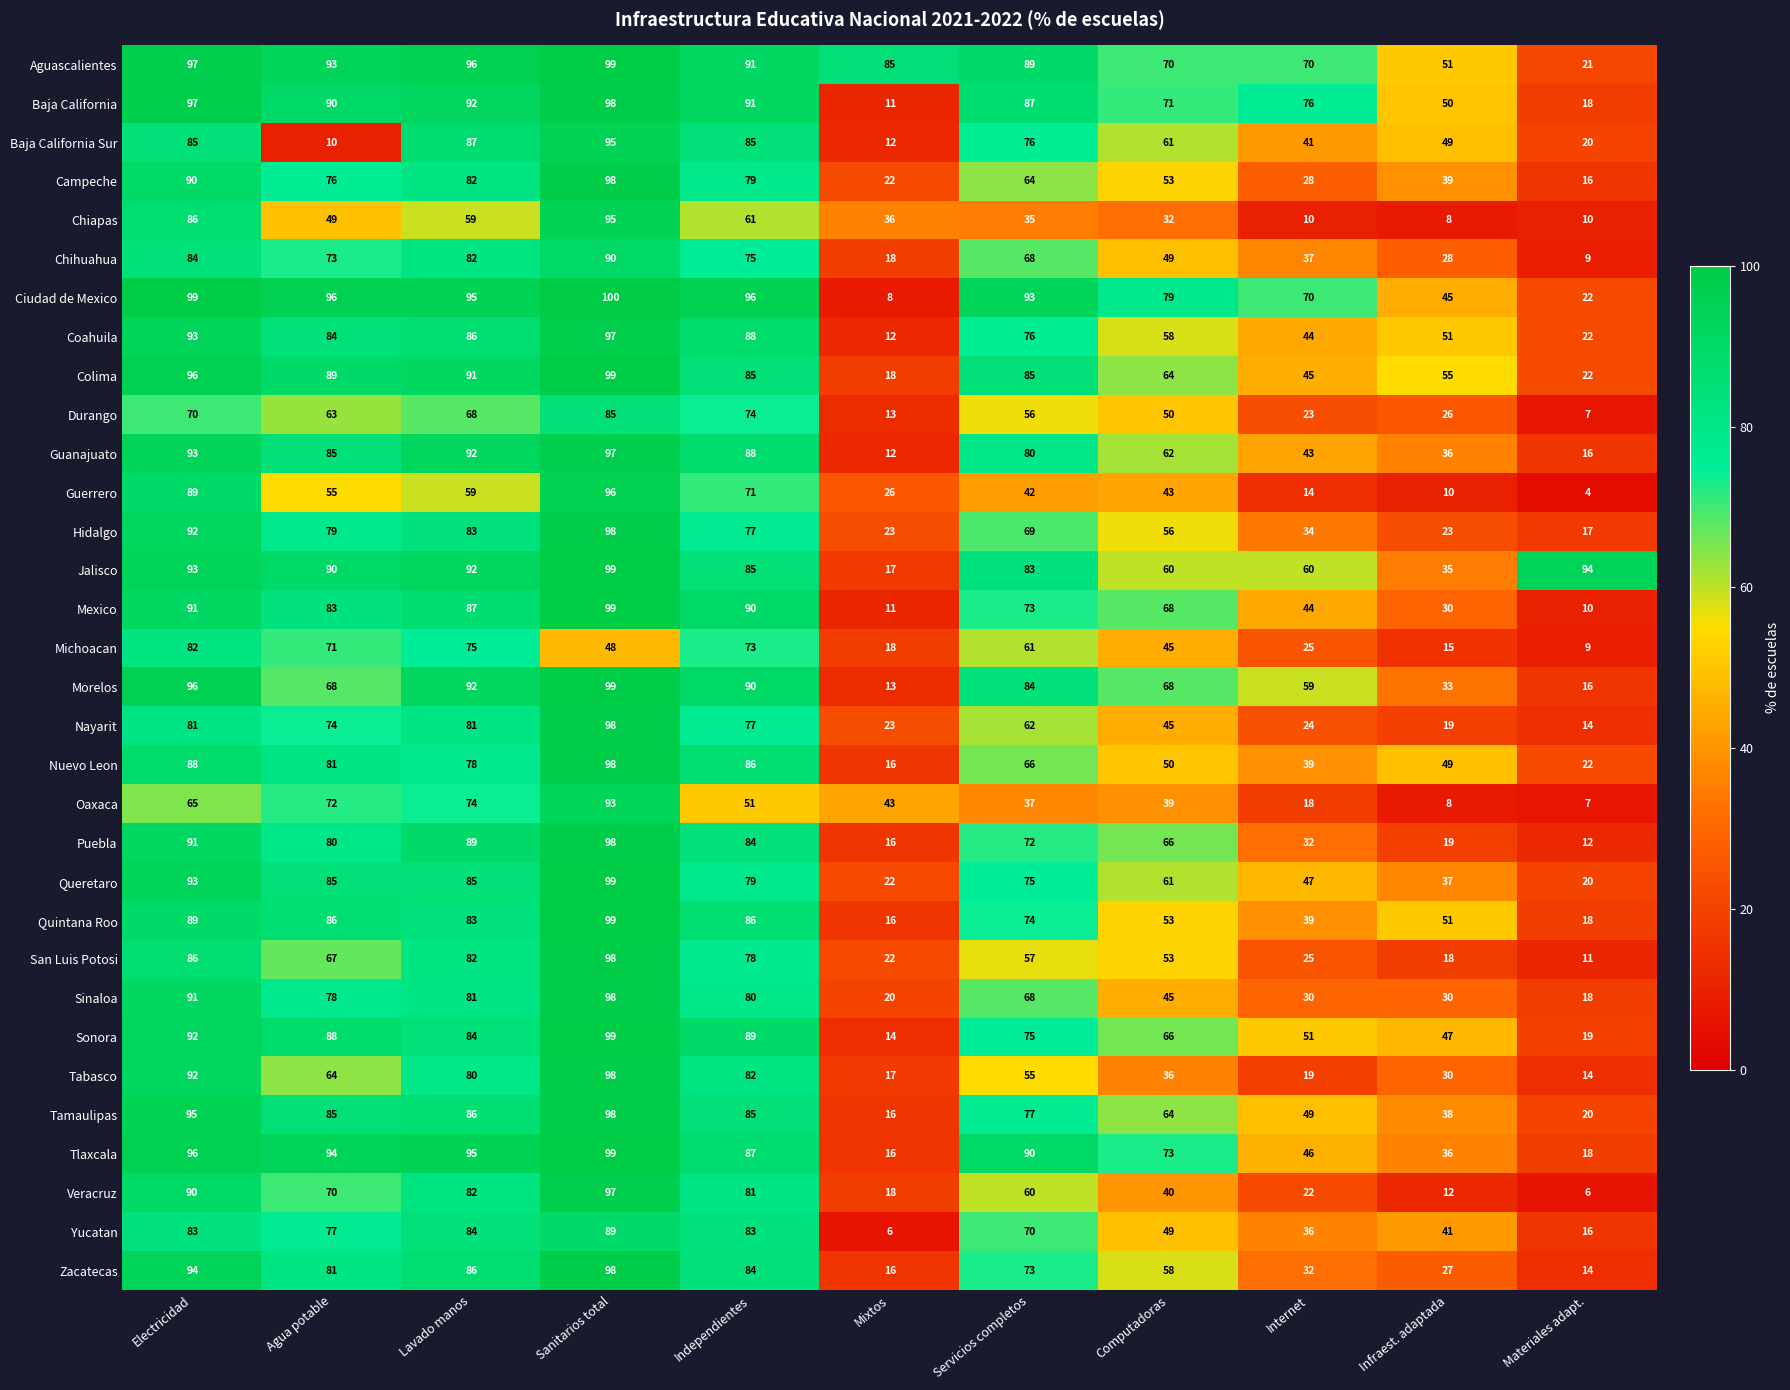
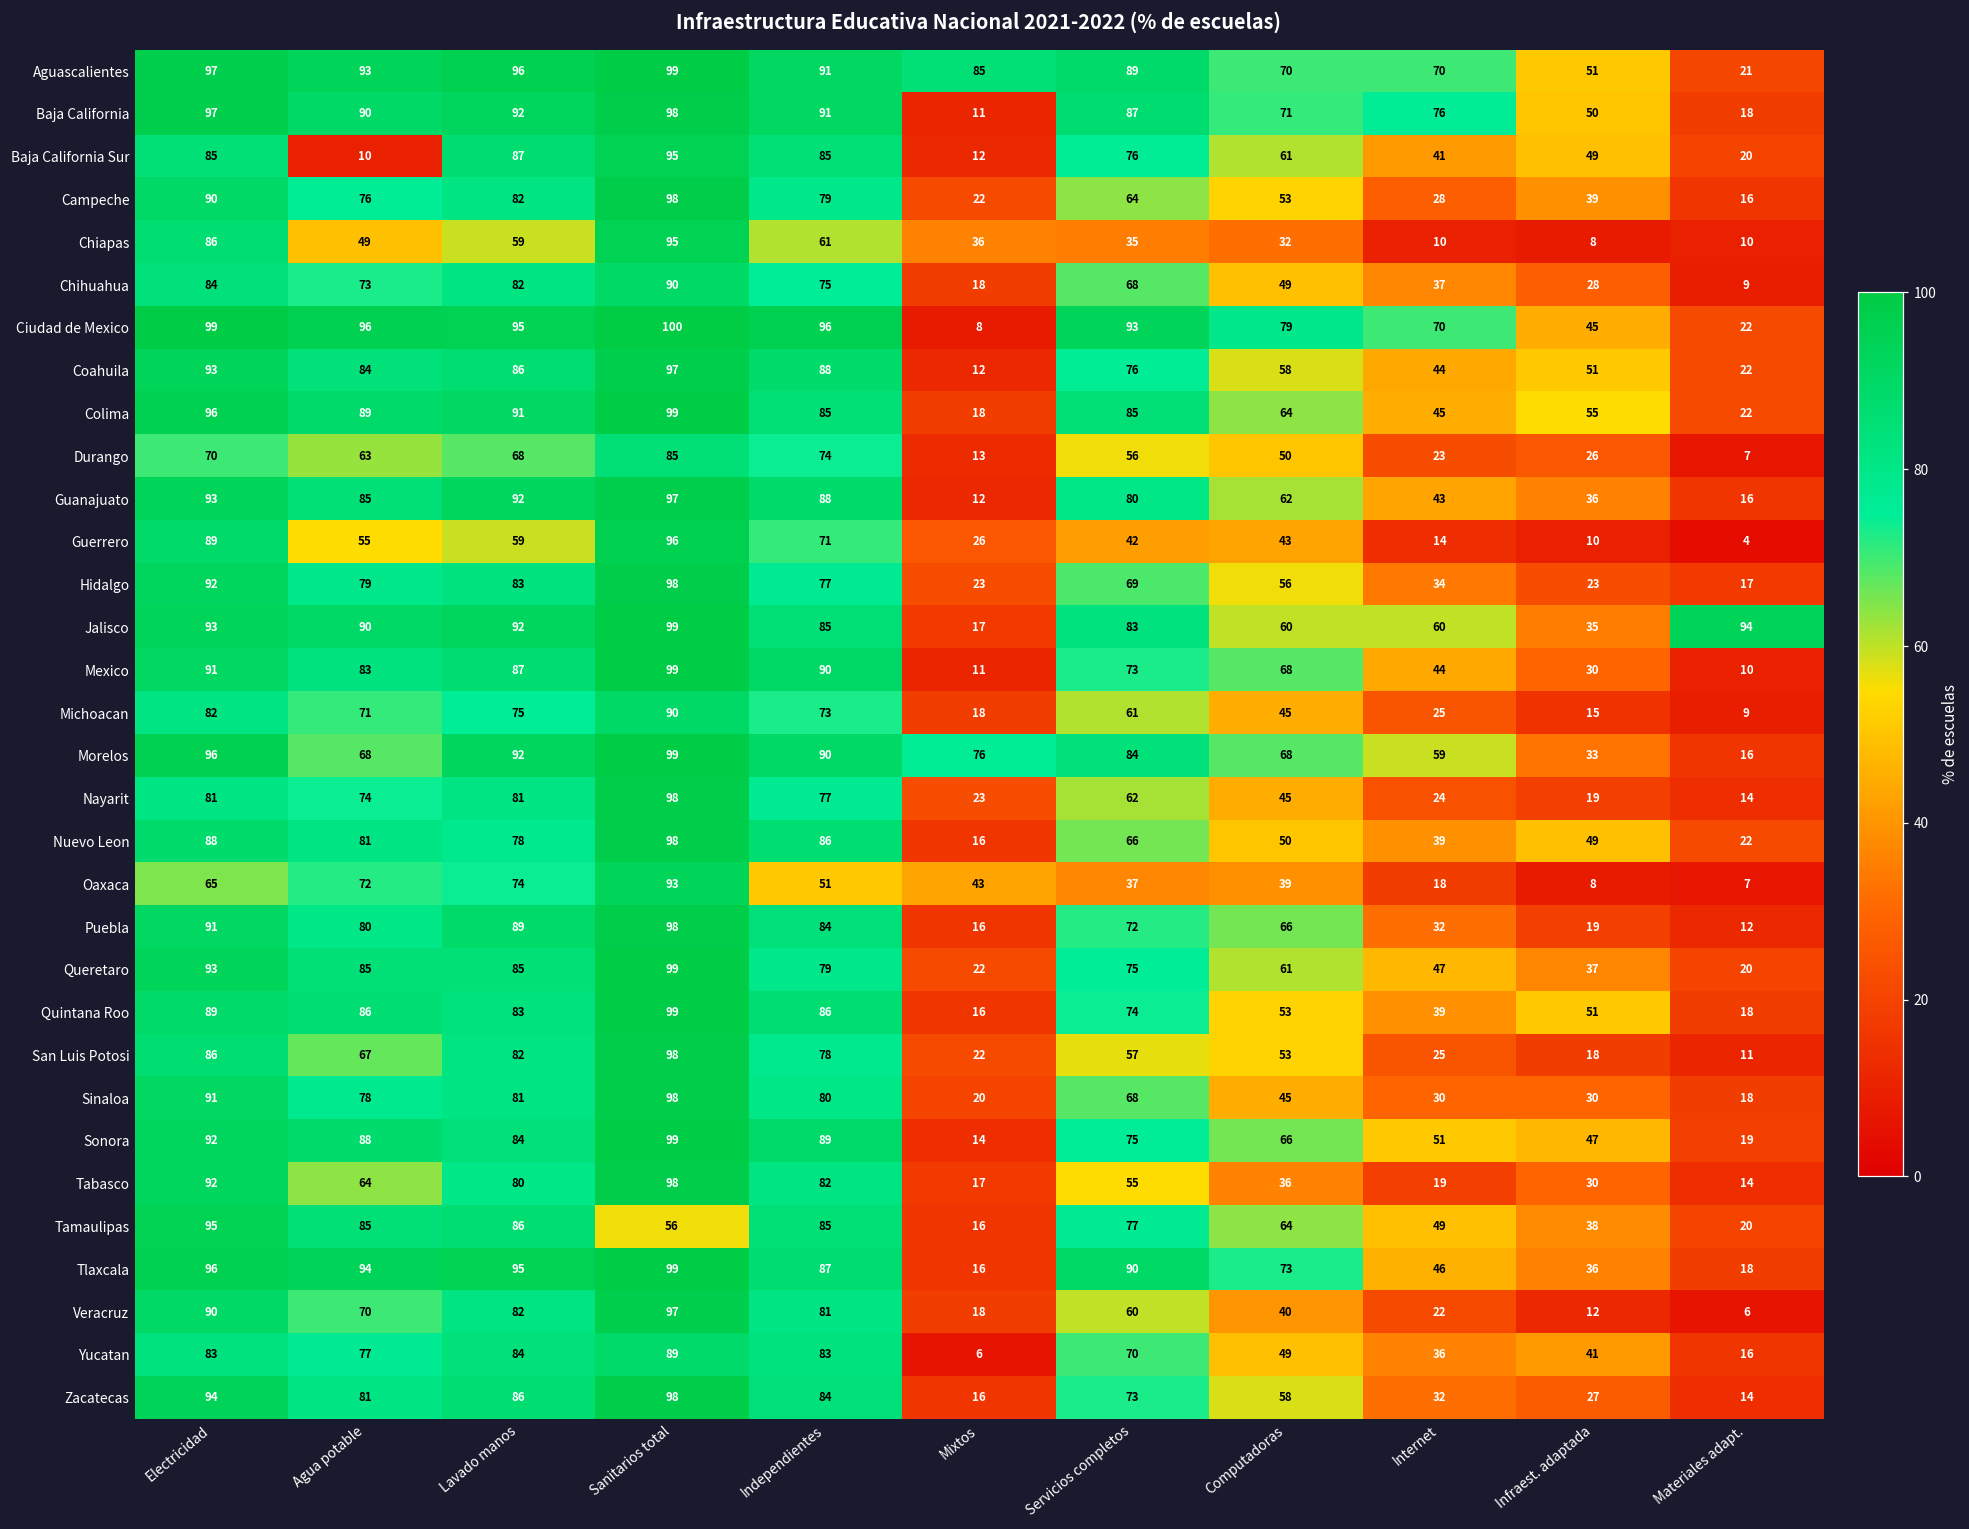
Michoacan, Sanitarios total: 48 -> 90
Morelos, Mixtos: 13 -> 76
Tamaulipas, Sanitarios total: 98 -> 56
